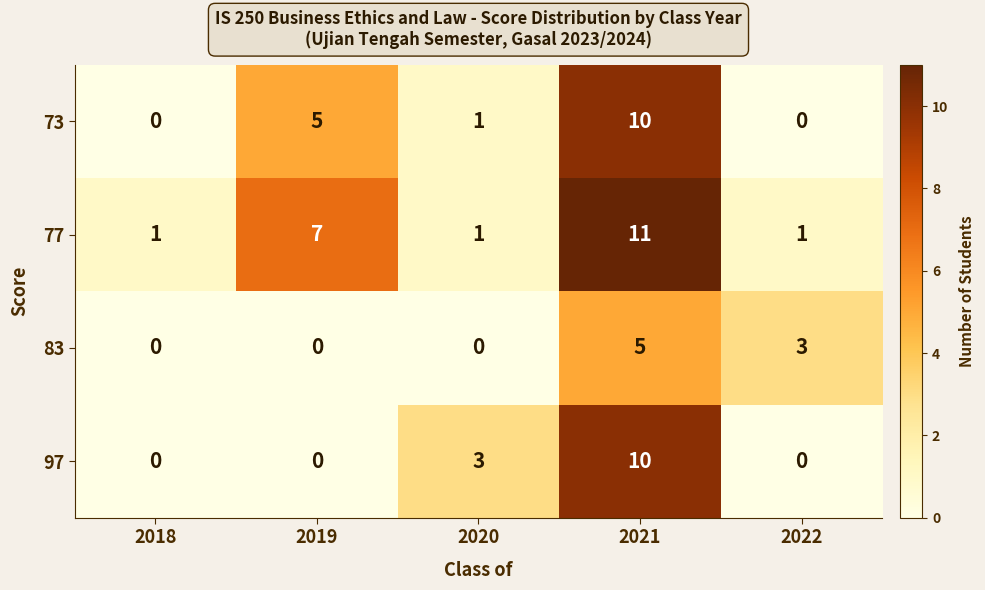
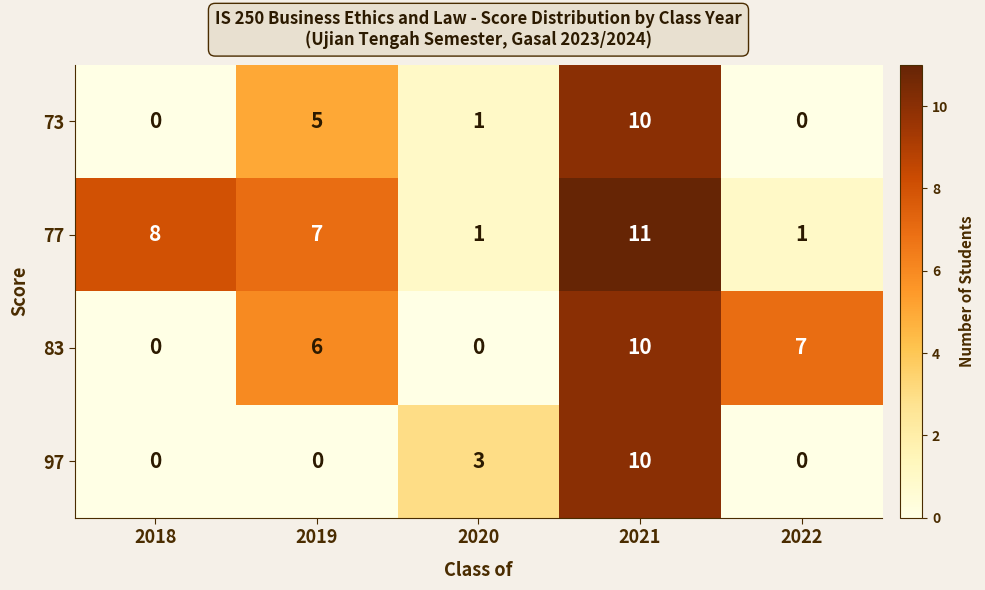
77, 2018: 1 -> 8
83, 2019: 0 -> 6
83, 2021: 5 -> 10
83, 2022: 3 -> 7
